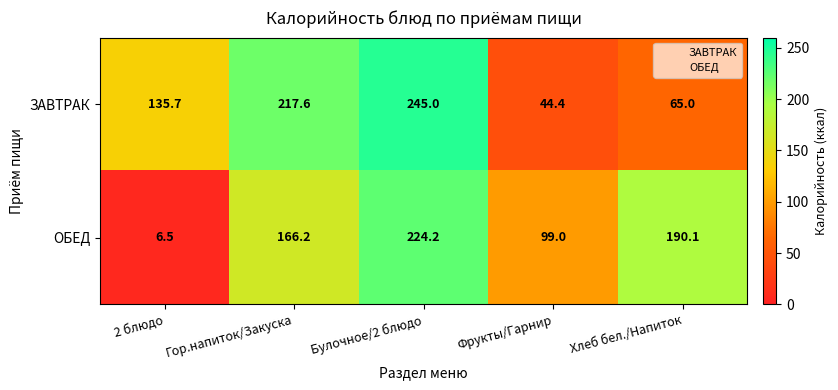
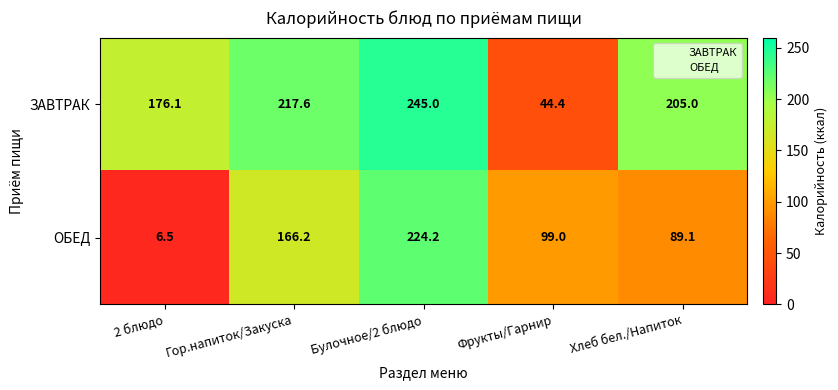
ЗАВТРАК, 2 блюдо: 135.7 -> 176.1
ЗАВТРАК, Хлеб бел./Напиток: 65.0 -> 205.0
ОБЕД, Хлеб бел./Напиток: 190.1 -> 89.1
